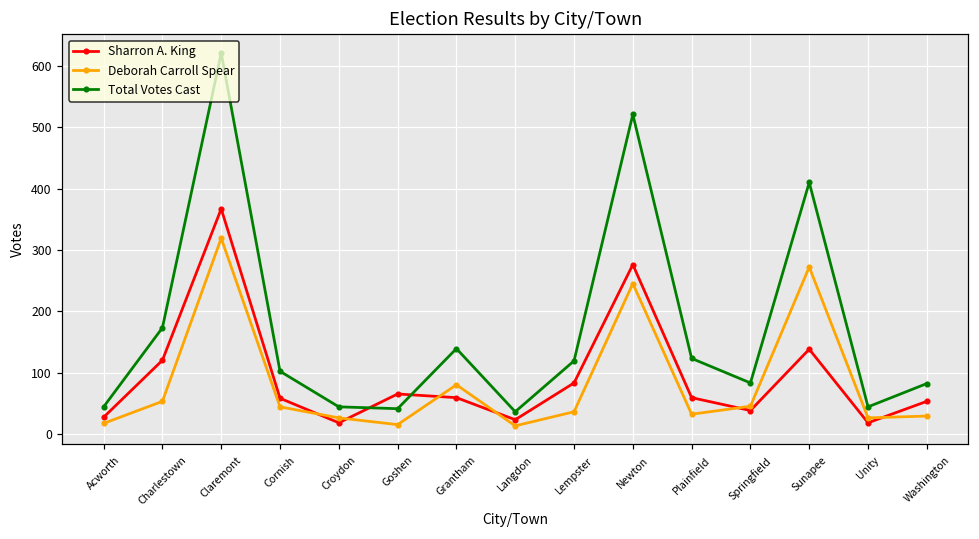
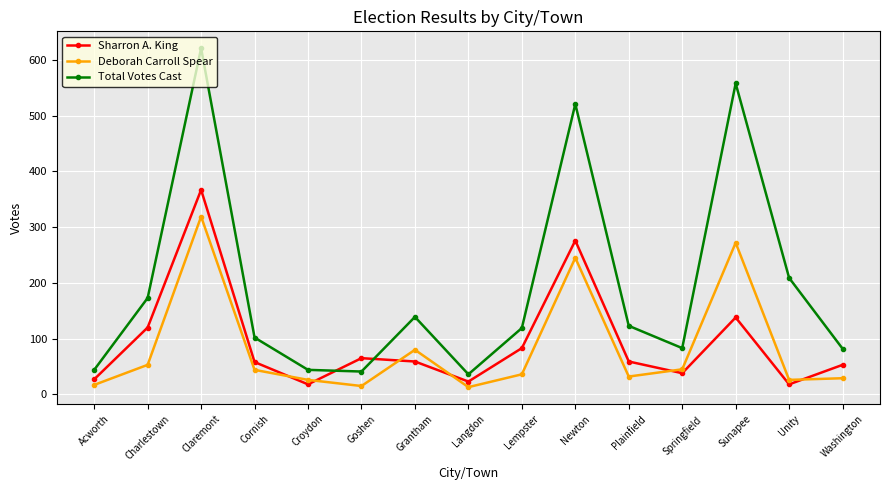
Total Votes Cast, Sunapee: 410 -> 560
Total Votes Cast, Unity: 40 -> 210
